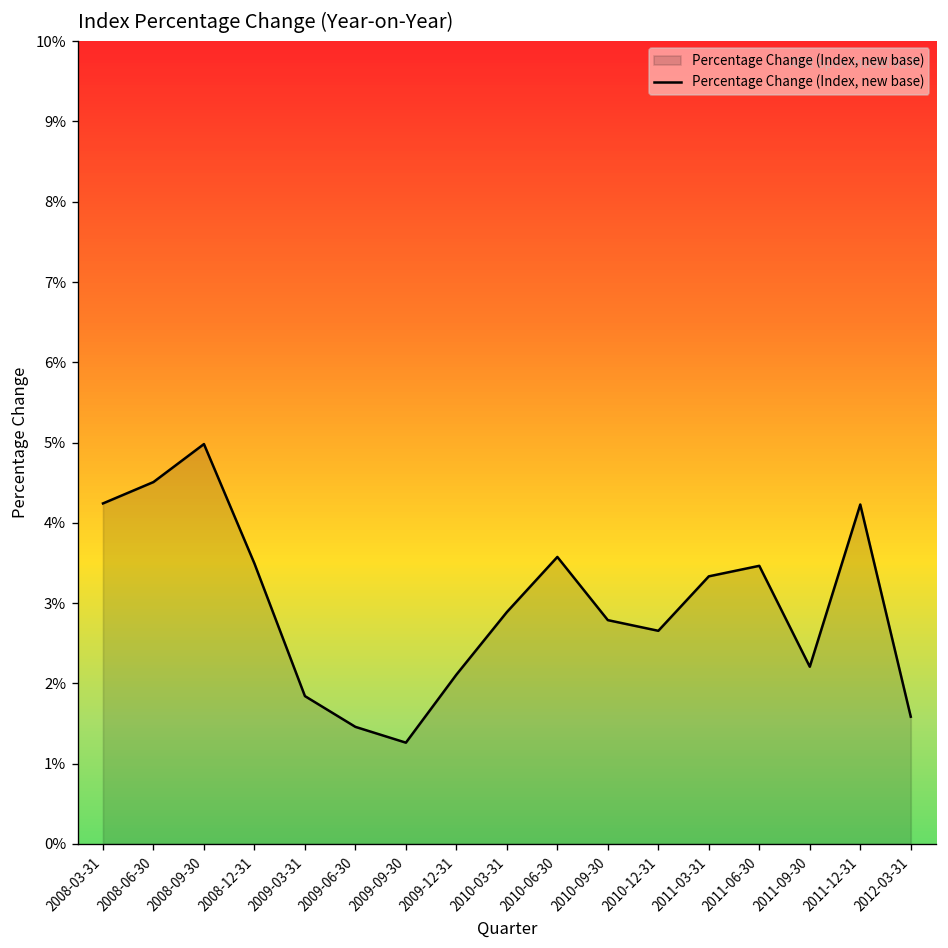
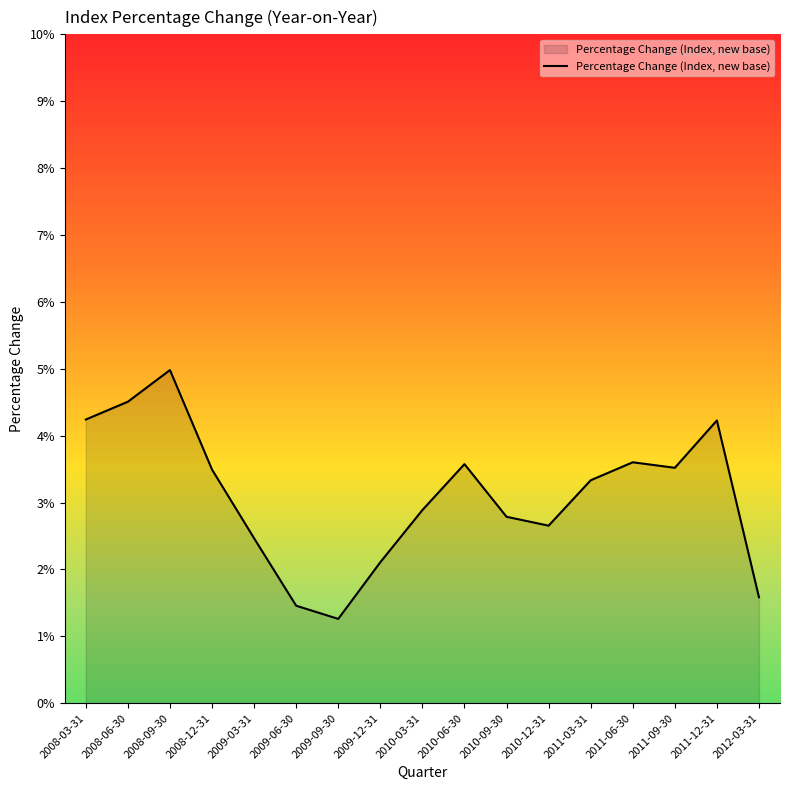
2009-03-31: 1.8% -> 2.5%
2011-06-30: 3.5% -> 3.6%
2011-09-30: 2.2% -> 3.5%
